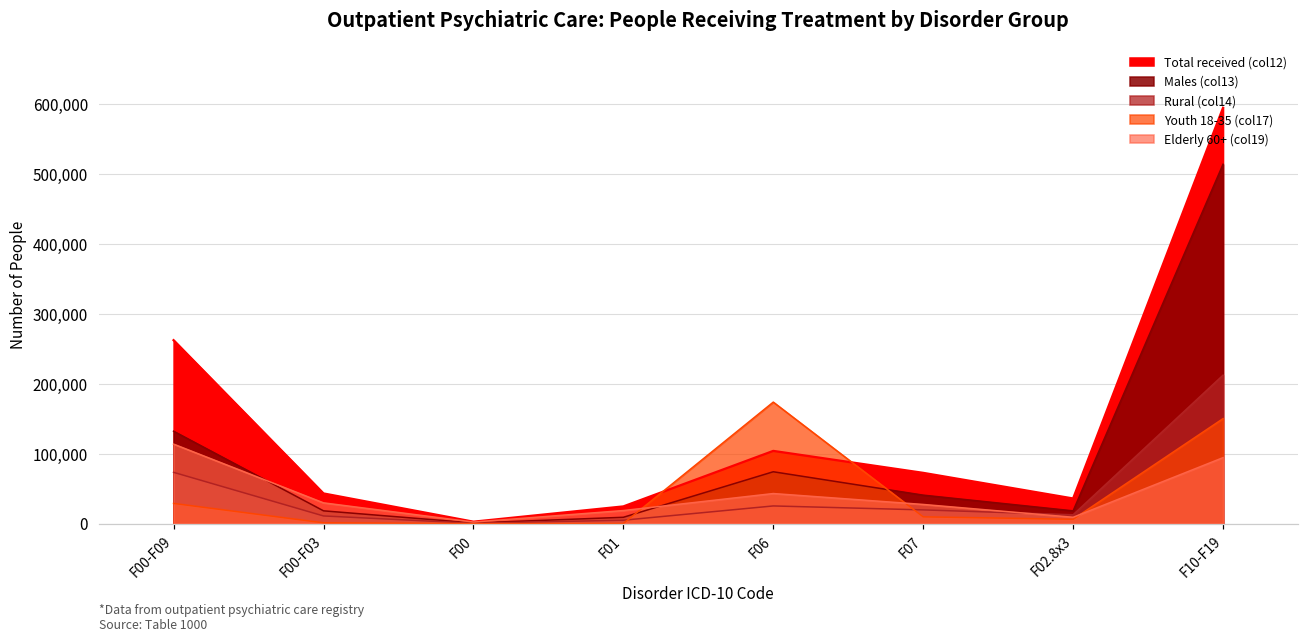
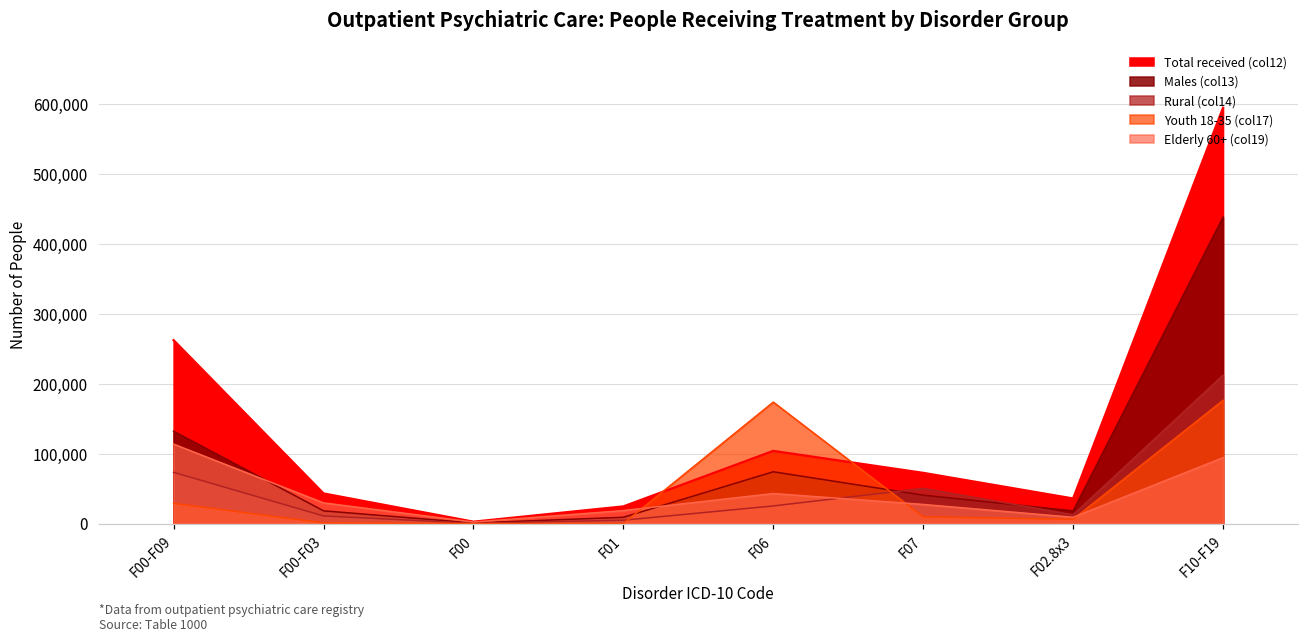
Rural (col14), F07: 20,000 -> 50,000
Males (col13), F10-F19: 510,000 -> 440,000
Youth 18-35 (col17), F10-F19: 150,000 -> 180,000
